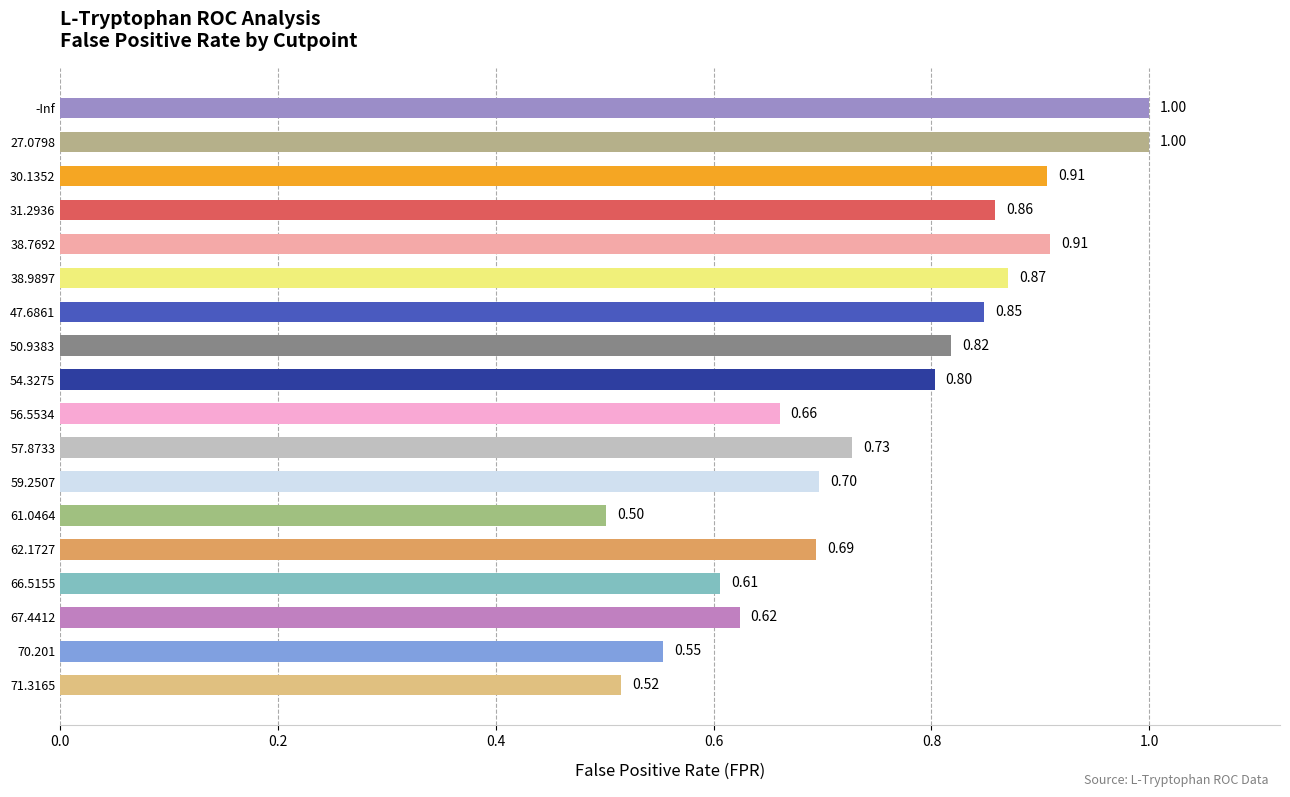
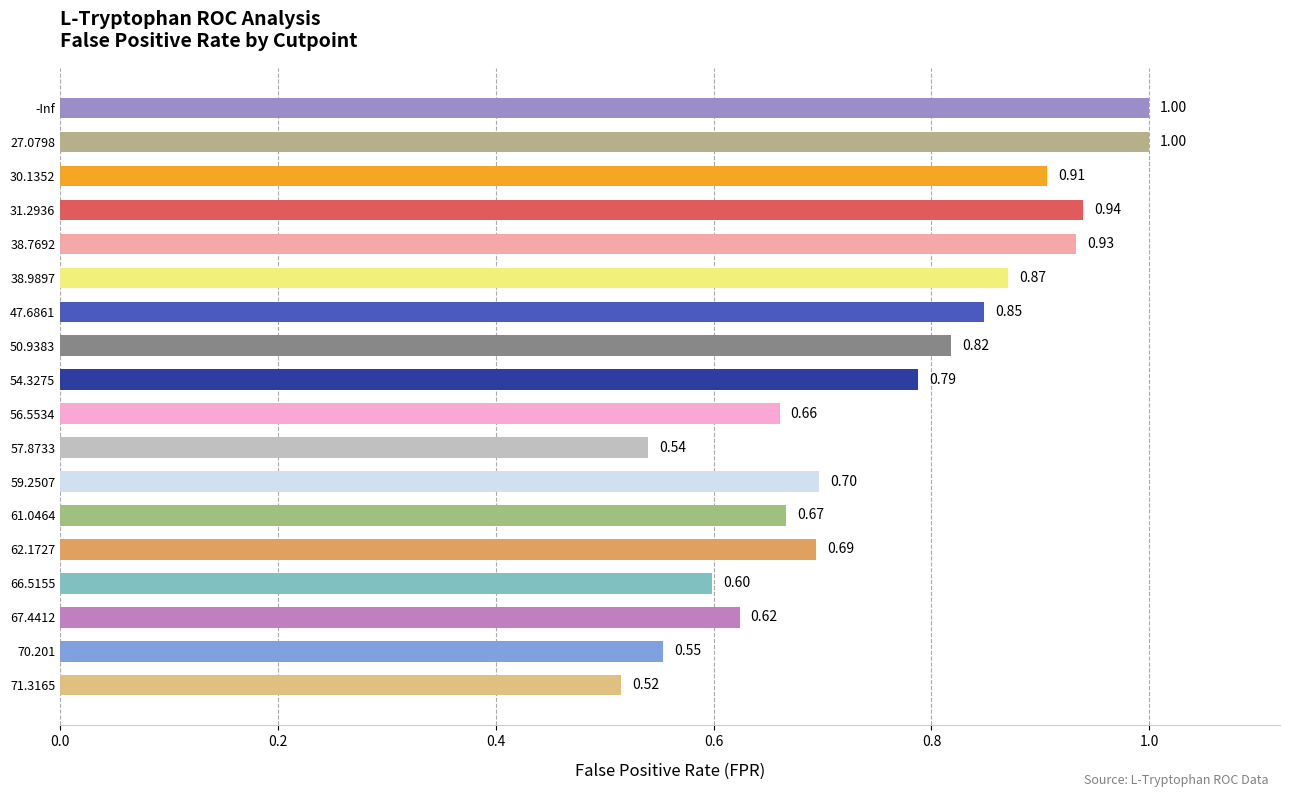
31.2936: 0.86 -> 0.94
38.7692: 0.91 -> 0.93
54.3275: 0.80 -> 0.79
57.8733: 0.73 -> 0.54
61.0464: 0.50 -> 0.67
66.5155: 0.61 -> 0.60
